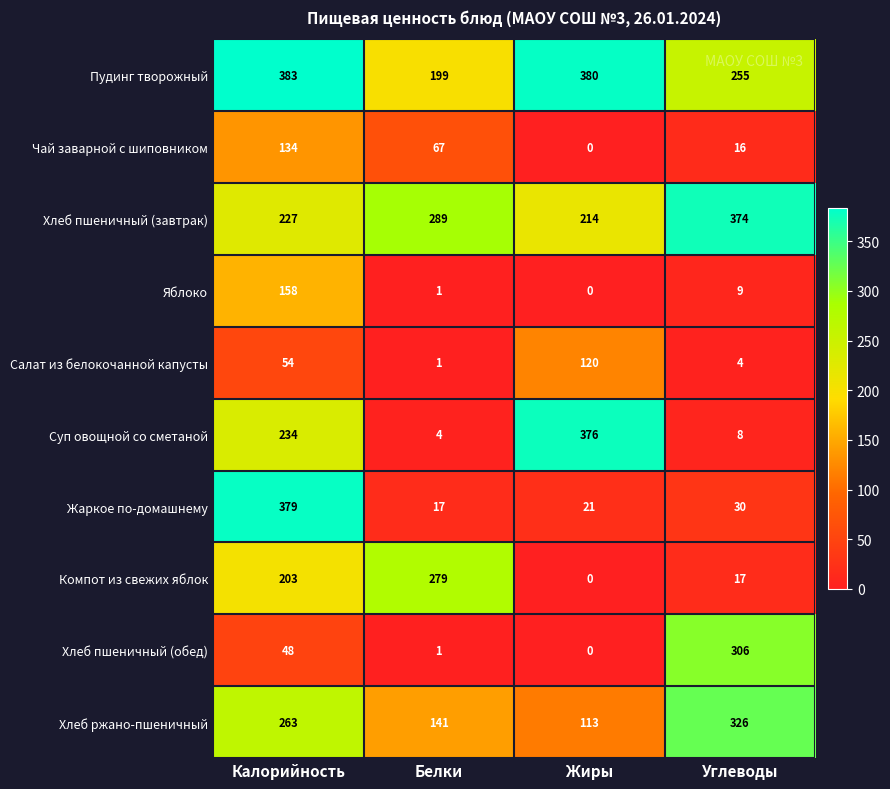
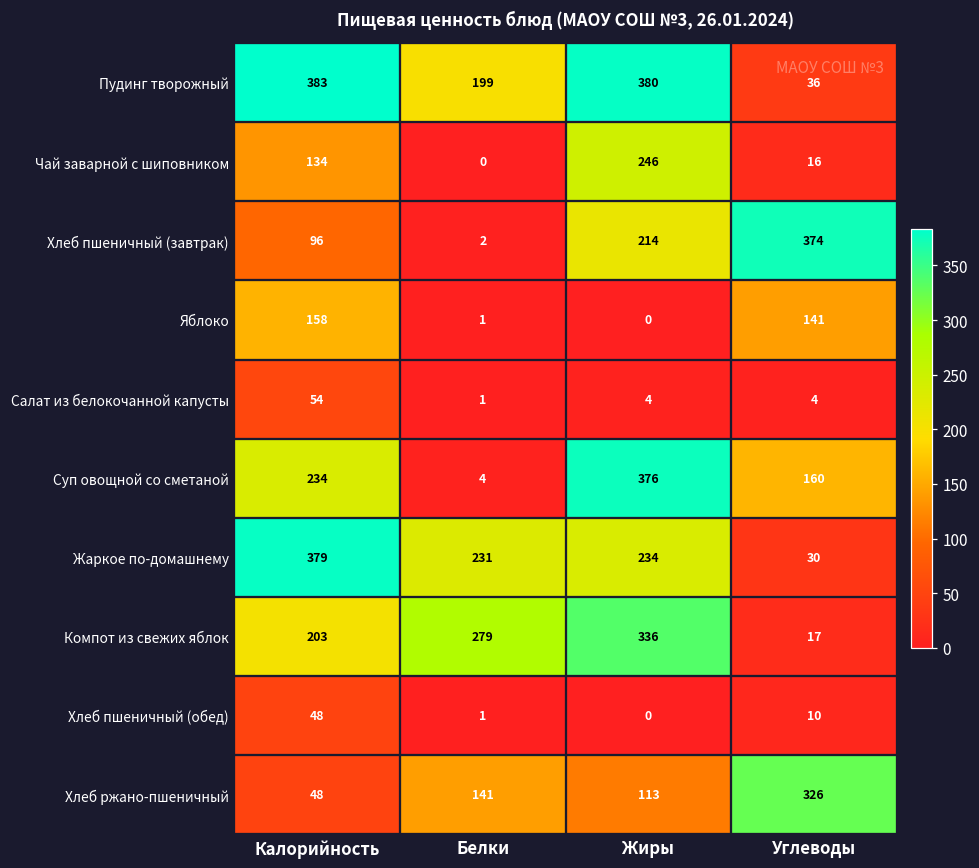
Пудинг творожный, Углеводы: 255 -> 36
Чай заварной с шиповником, Белки: 67 -> 0
Чай заварной с шиповником, Жиры: 0 -> 246
Хлеб пшеничный (завтрак), Калорийность: 227 -> 96
Хлеб пшеничный (завтрак), Белки: 289 -> 2
Яблоко, Углеводы: 9 -> 141
Салат из белокочанной капусты, Жиры: 120 -> 4
Суп овощной со сметаной, Углеводы: 8 -> 160
Жаркое по-домашнему, Белки: 17 -> 231
Жаркое по-домашнему, Жиры: 21 -> 234
Компот из свежих яблок, Жиры: 0 -> 336
Хлеб пшеничный (обед), Углеводы: 306 -> 10
Хлеб ржано-пшеничный, Калорийность: 263 -> 48
